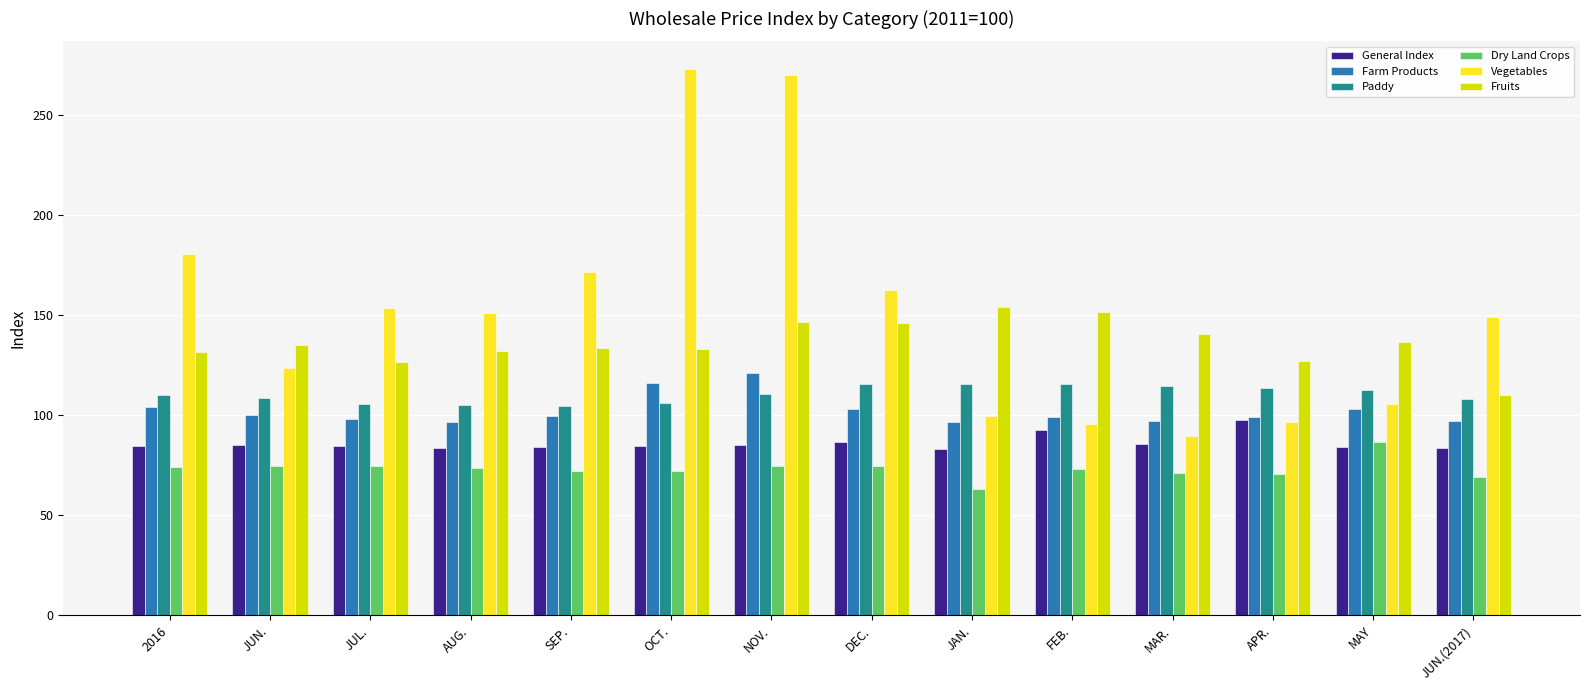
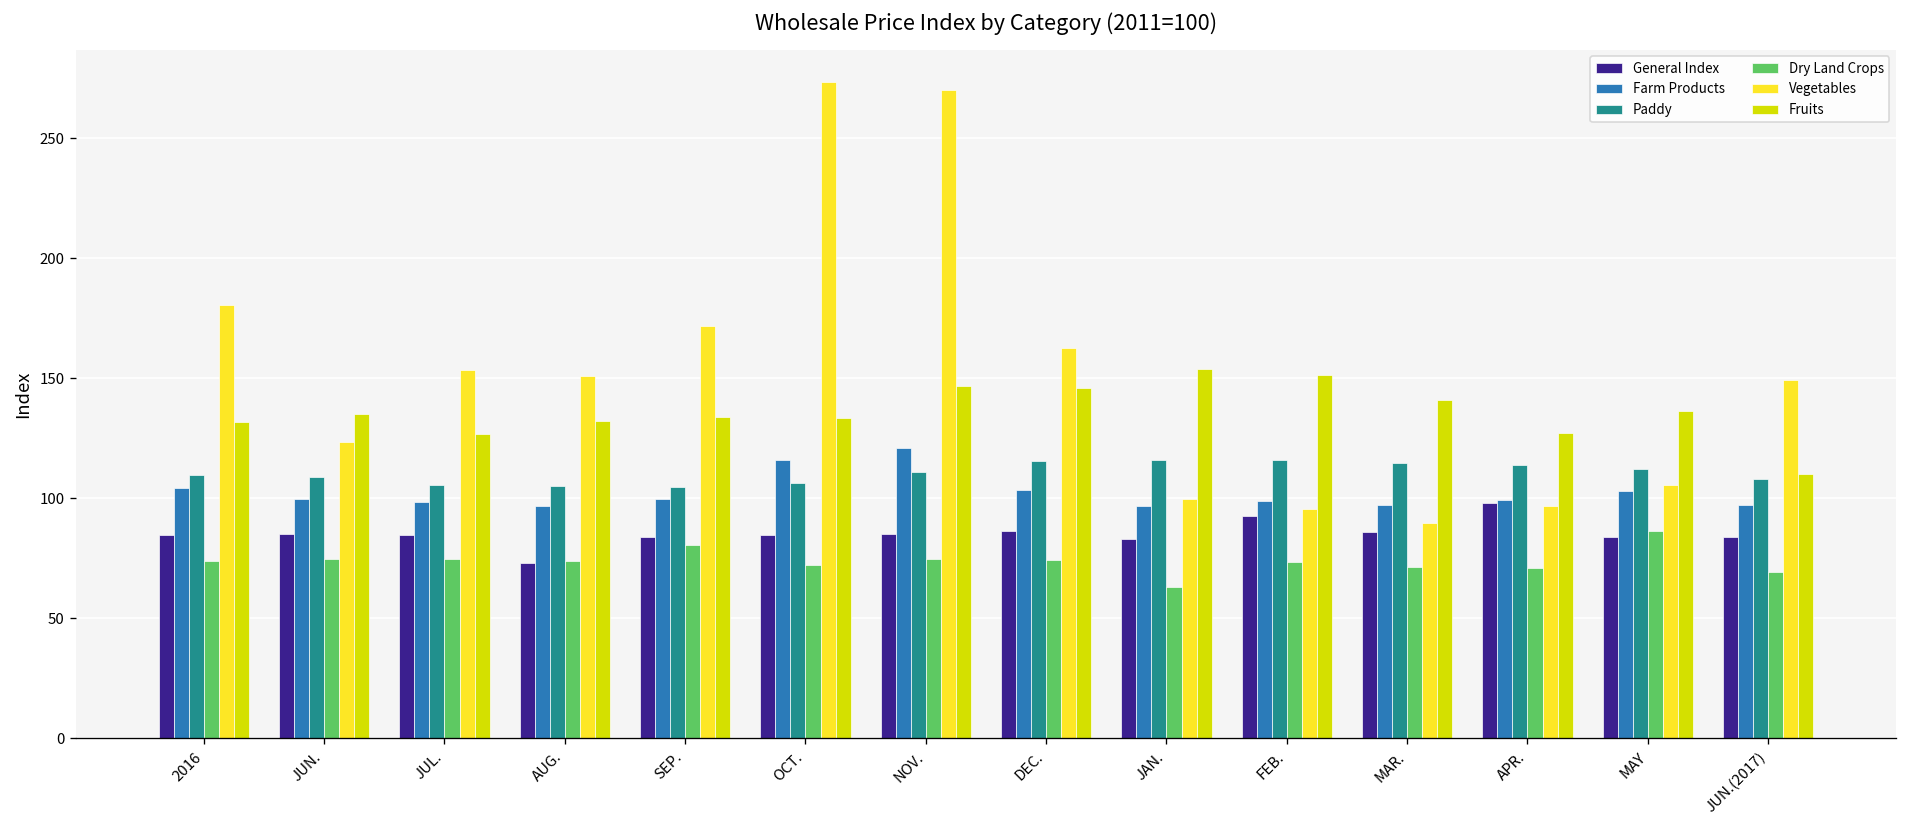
General Index, AUG.: 84 -> 73
Dry Land Crops, SEP.: 72 -> 81
